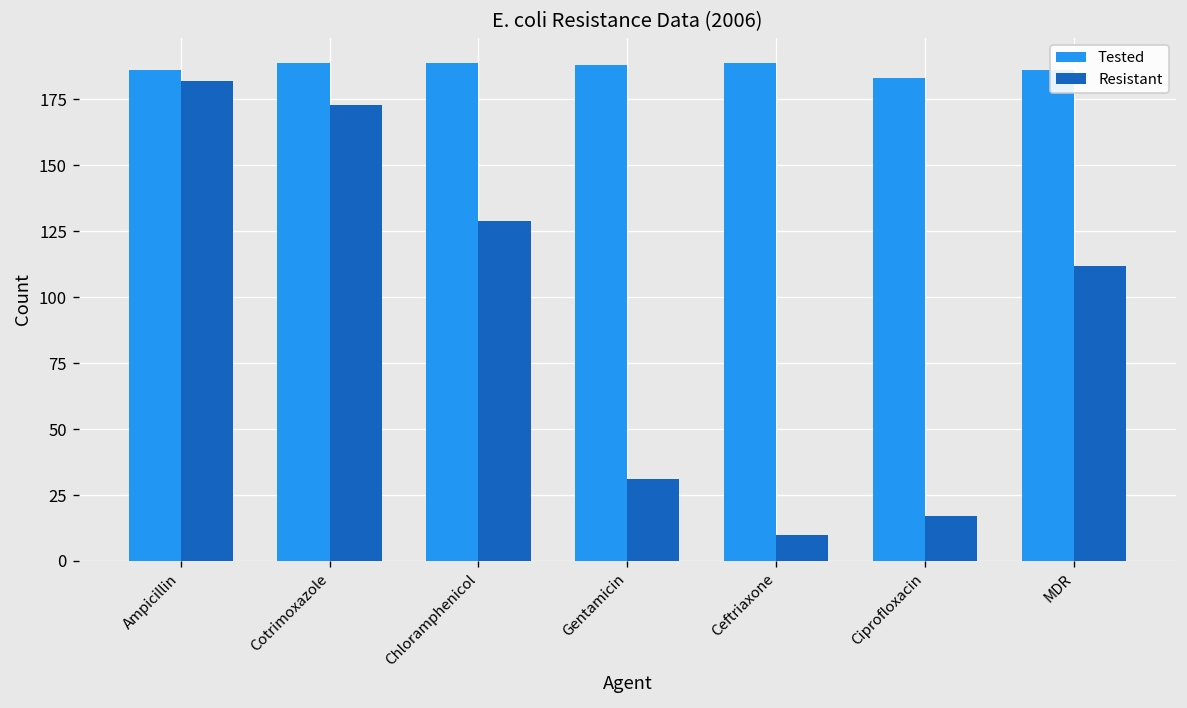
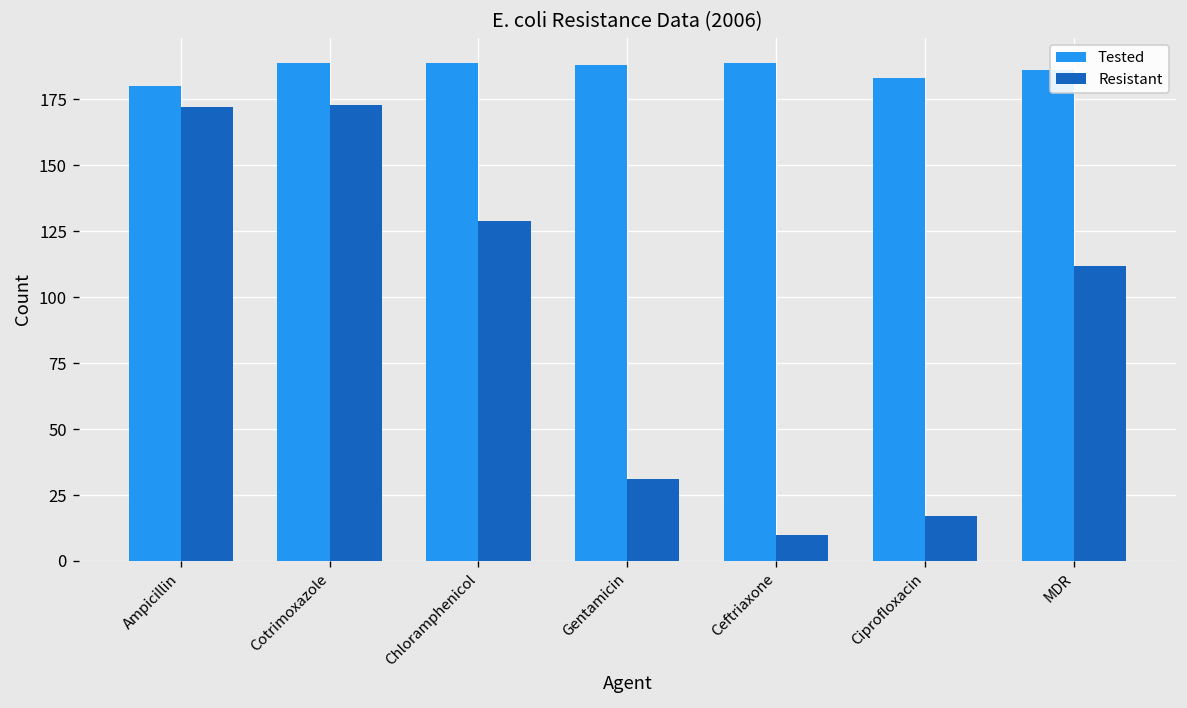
Tested, Ampicillin: 186 -> 180
Resistant, Ampicillin: 182 -> 172
